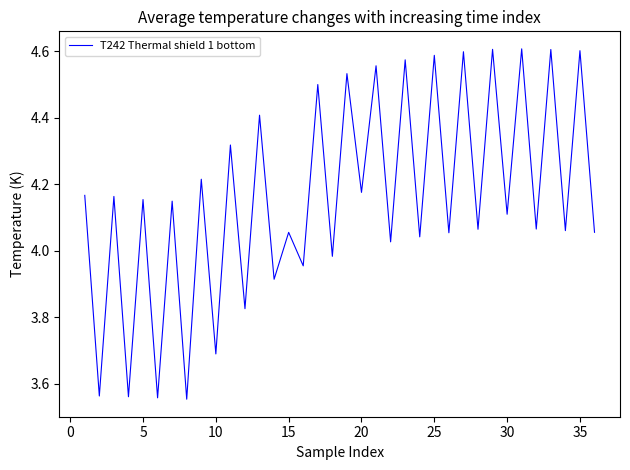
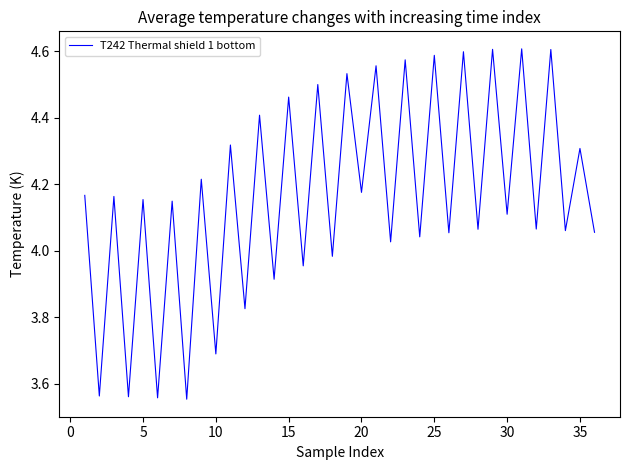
15: 4.05 -> 4.46
35: 4.60 -> 4.31
